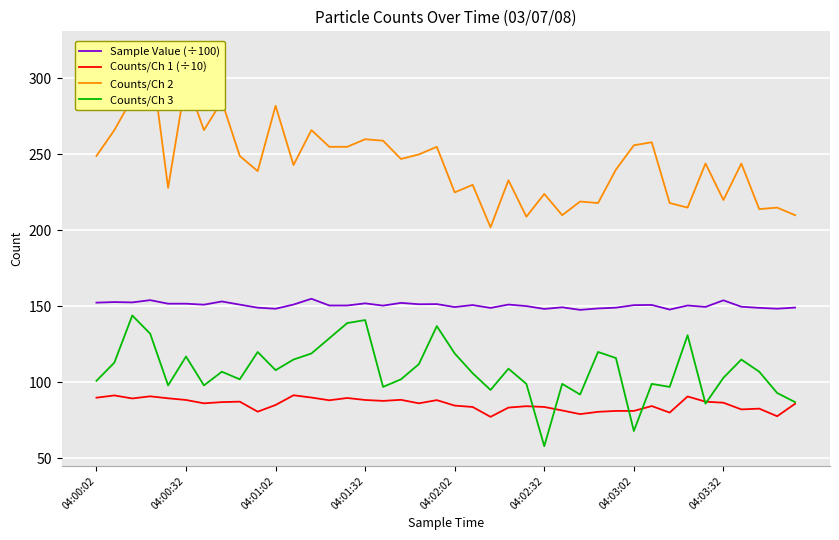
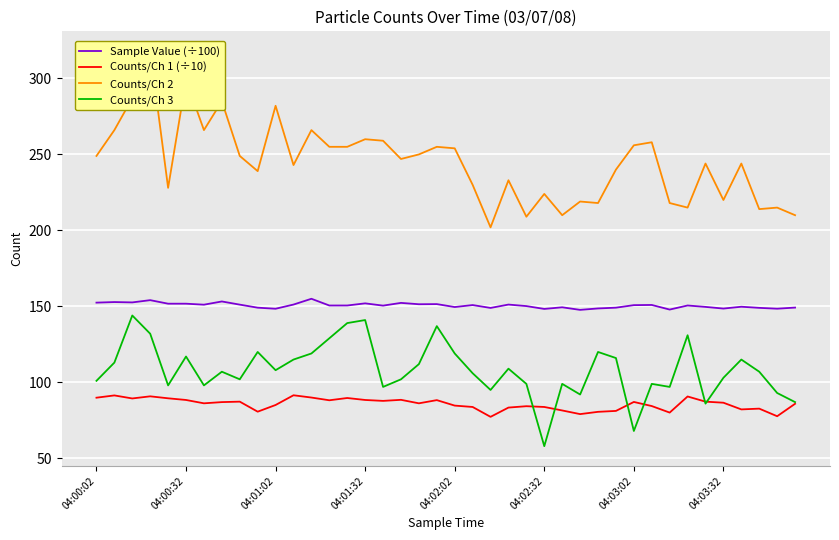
Counts/Ch 2, 04:02:02: 225 -> 254
Counts/Ch 1 (÷10), 04:03:02: 81 -> 87
Sample Value (÷100), 04:03:32: 154 -> 149
